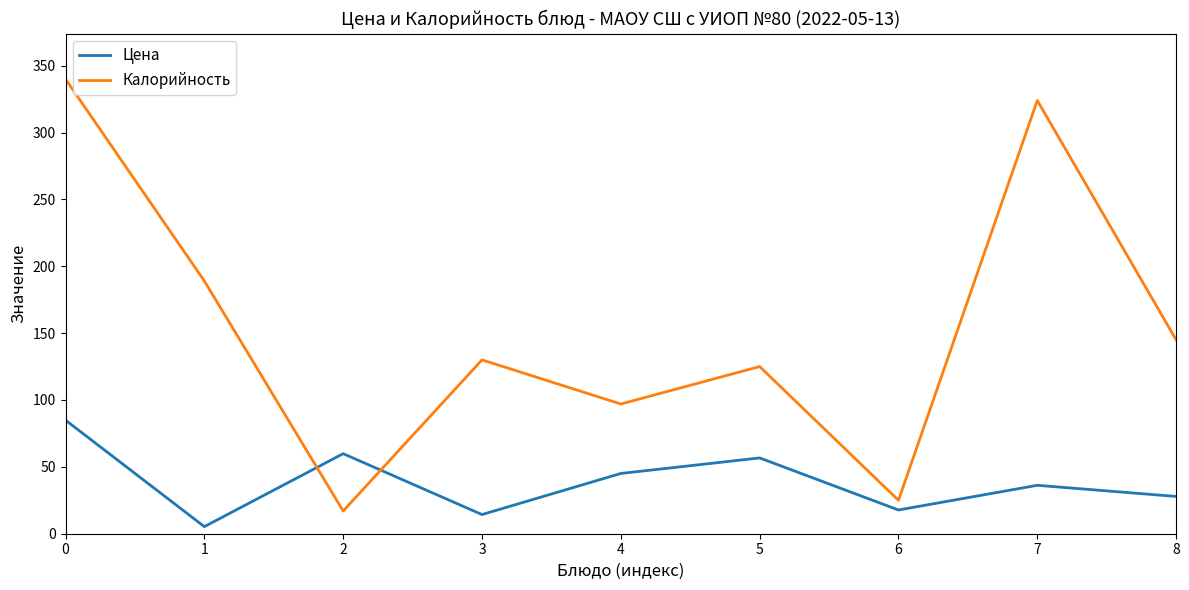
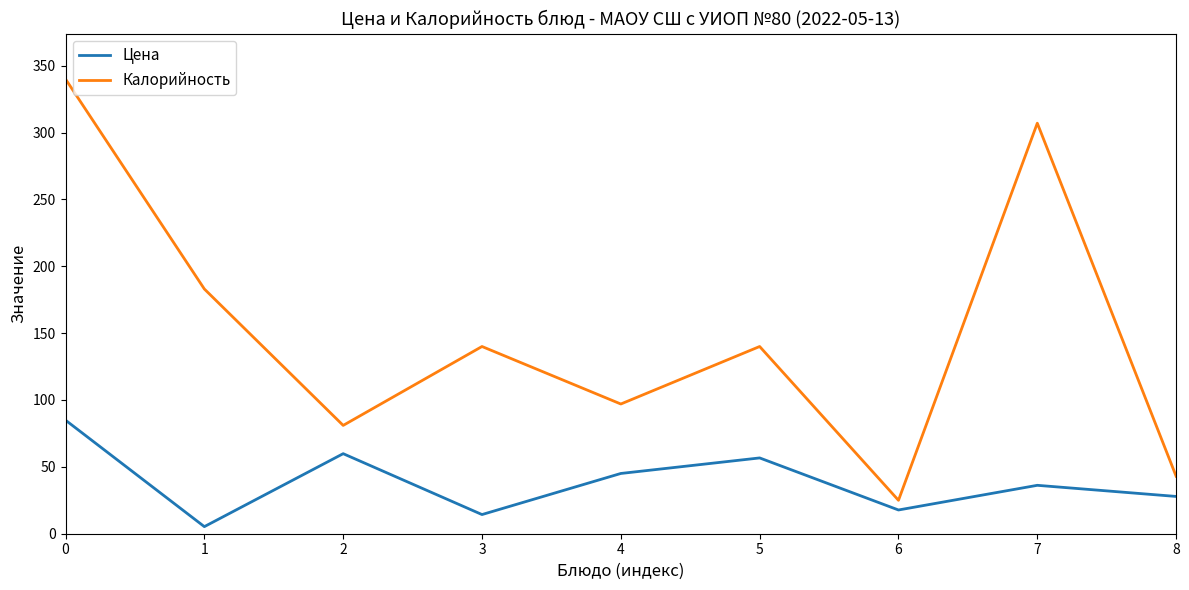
Калорийность, 1: 189 -> 183
Калорийность, 2: 17 -> 81
Калорийность, 3: 130 -> 140
Калорийность, 5: 125 -> 140
Калорийность, 7: 324 -> 307
Калорийность, 8: 145 -> 43
